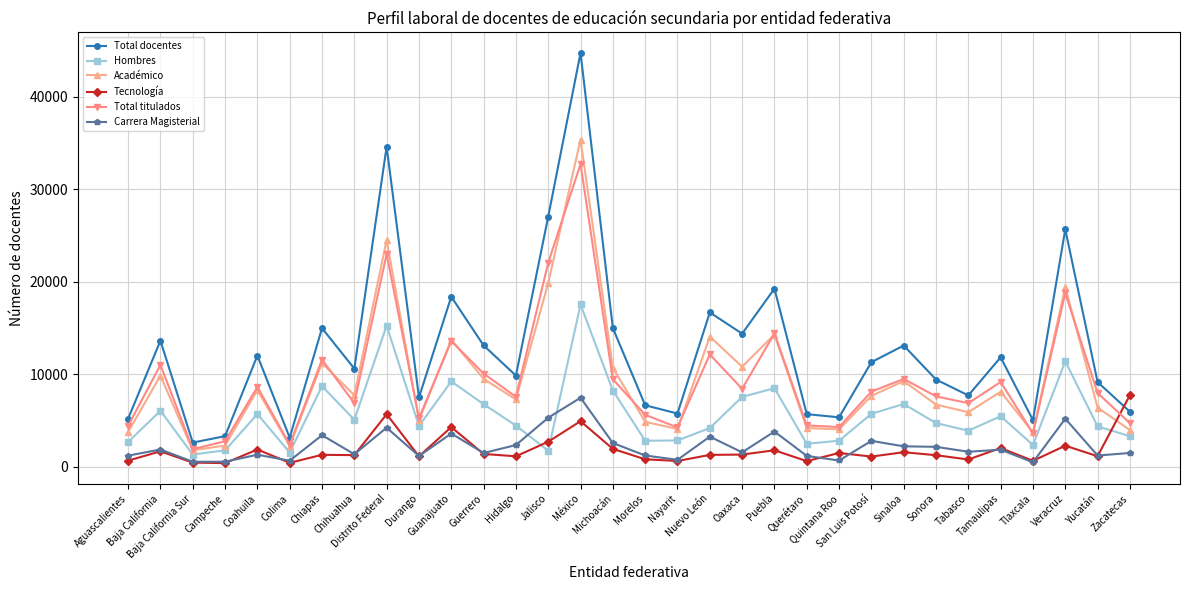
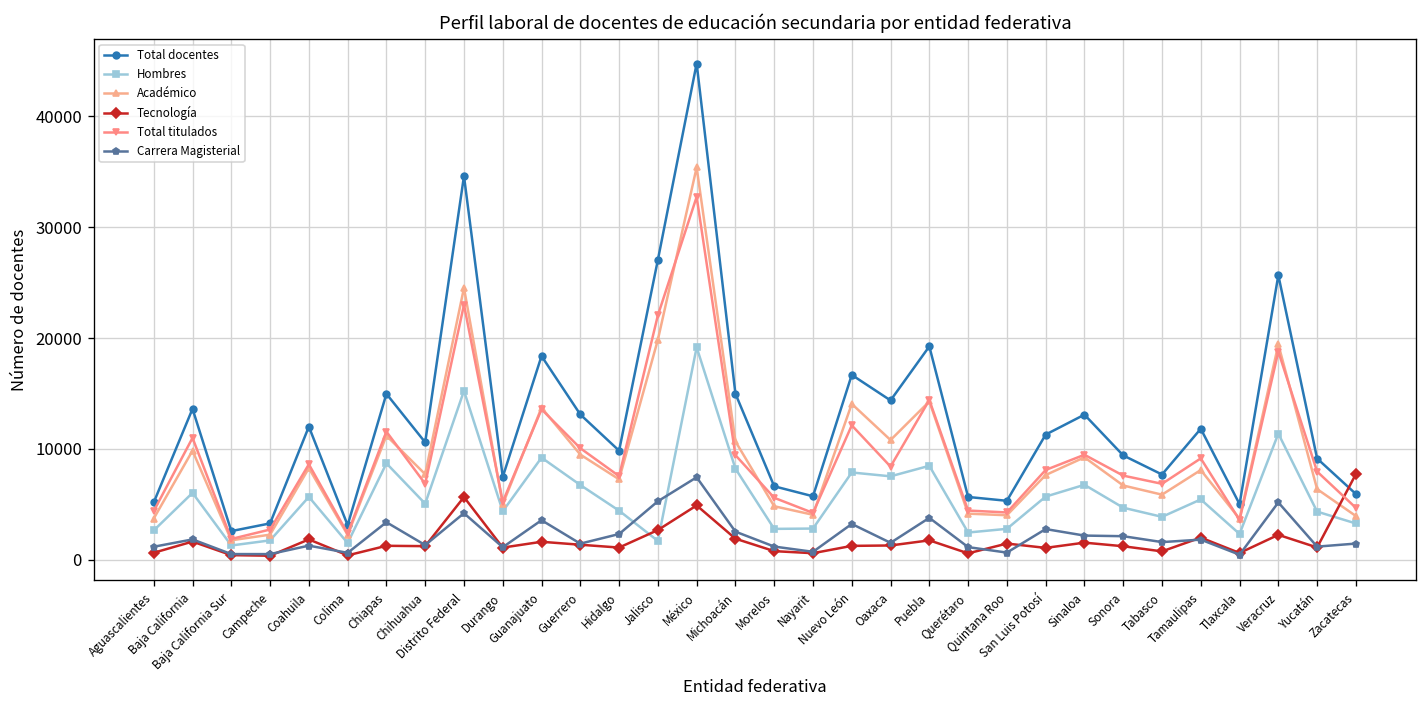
Tecnología, Guanajuato: 4000 -> 2000
Hombres, México: 18000 -> 19000
Hombres, Nuevo León: 4000 -> 8000
